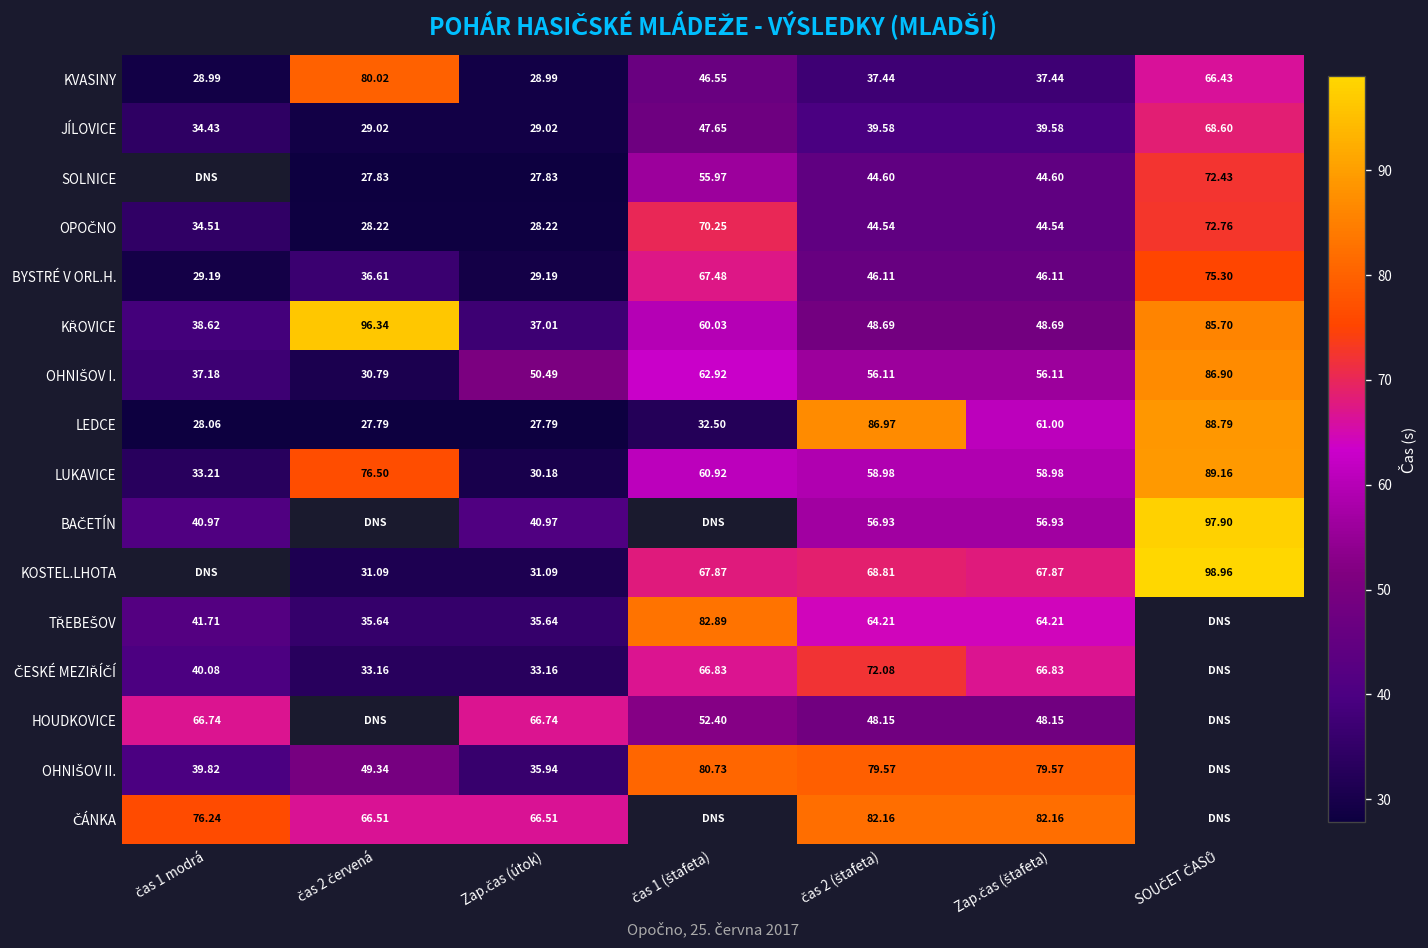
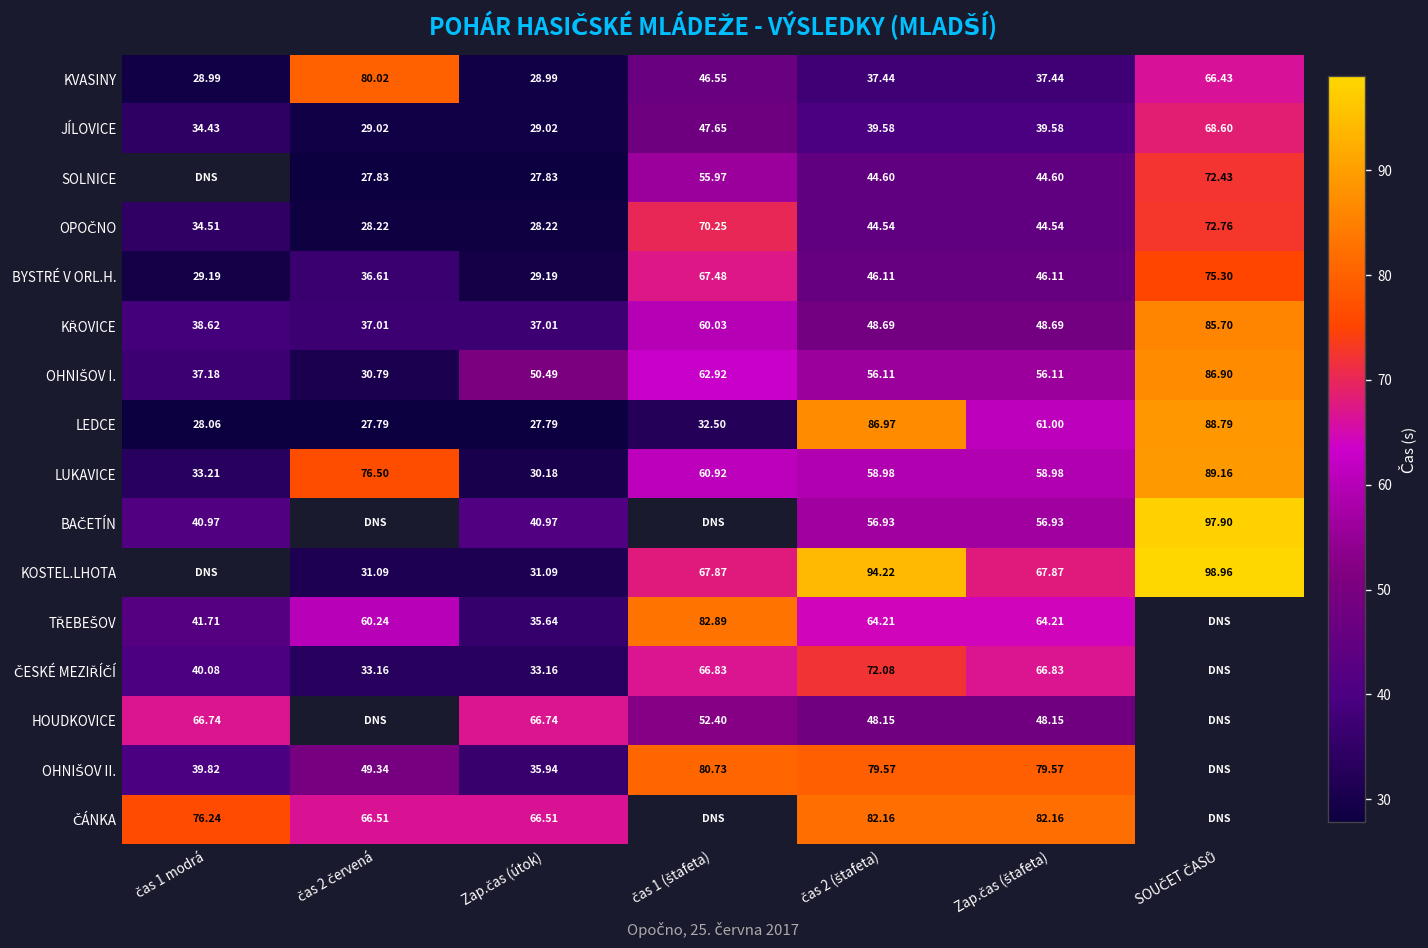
KŘOVICE, čas 2 červená: 96.34 -> 37.01
KOSTEL.LHOTA, čas 2 (štafeta): 68.81 -> 94.22
TŘEBEŠOV, čas 2 červená: 35.64 -> 60.24
